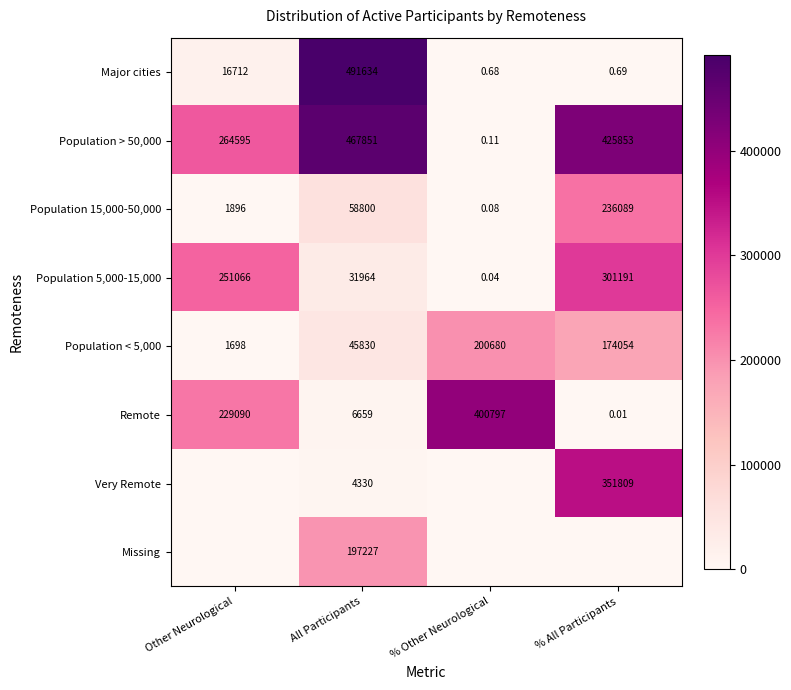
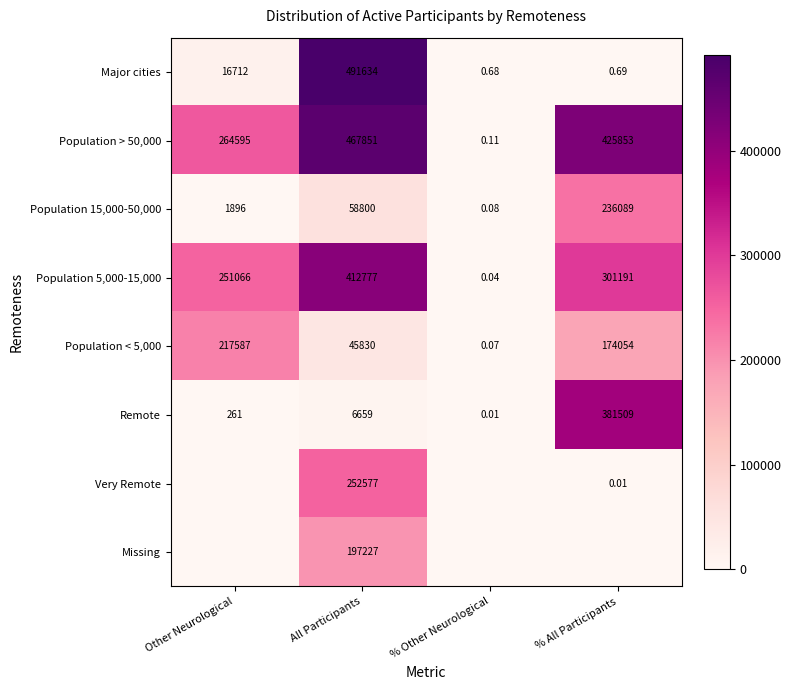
Population 5,000-15,000, All Participants: 31964 -> 412777
Population < 5,000, Other Neurological: 1698 -> 217587
Population < 5,000, % Other Neurological: 200680 -> 0.07
Remote, Other Neurological: 229090 -> 261
Remote, % Other Neurological: 400797 -> 0.01
Remote, % All Participants: 0.01 -> 381509
Very Remote, All Participants: 4330 -> 252577
Very Remote, % All Participants: 351809 -> 0.01
